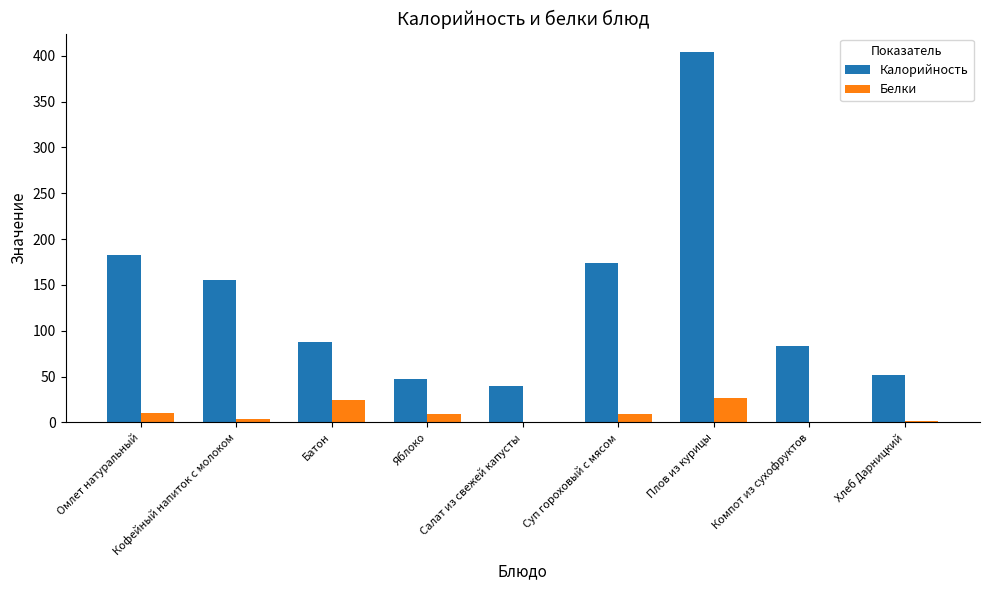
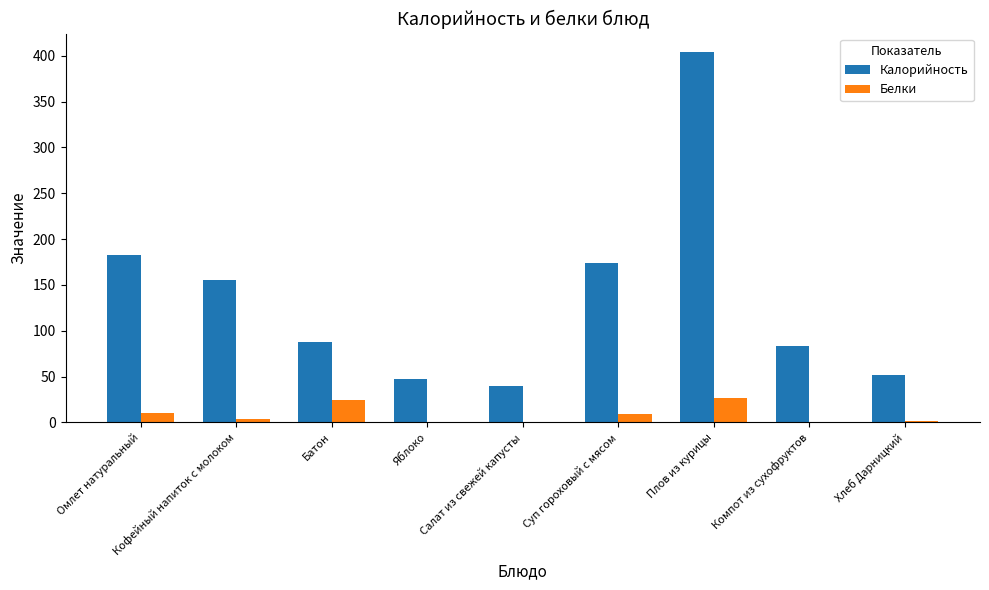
Белки, Яблоко: 10 -> 0
